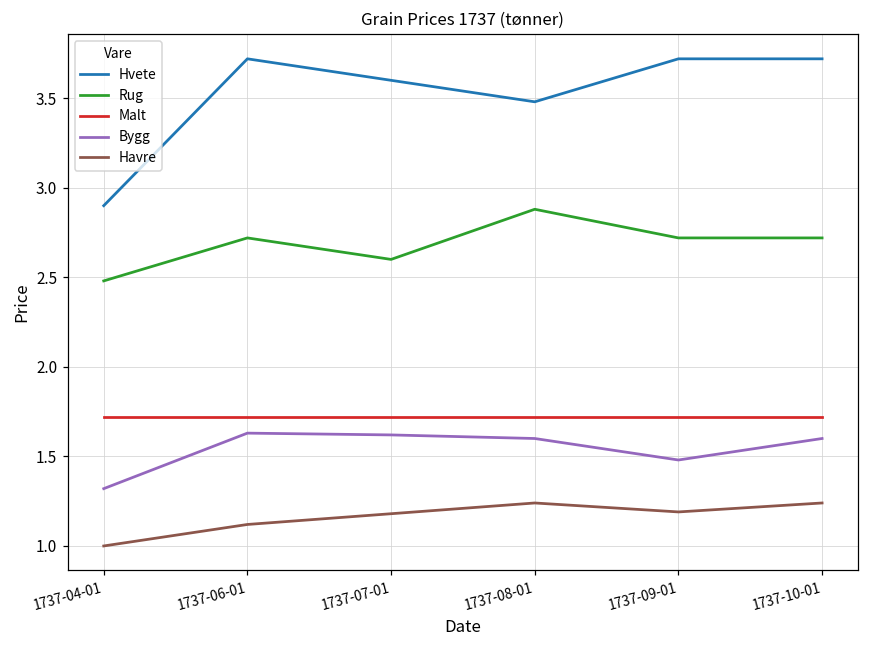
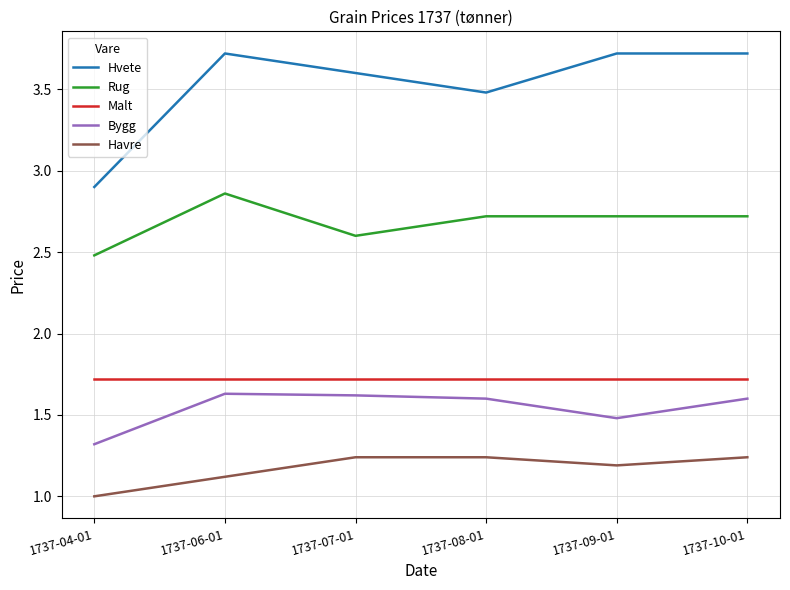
Rug, 1737-06-01: 2.72 -> 2.86
Havre, 1737-07-01: 1.18 -> 1.24
Rug, 1737-08-01: 2.88 -> 2.72
